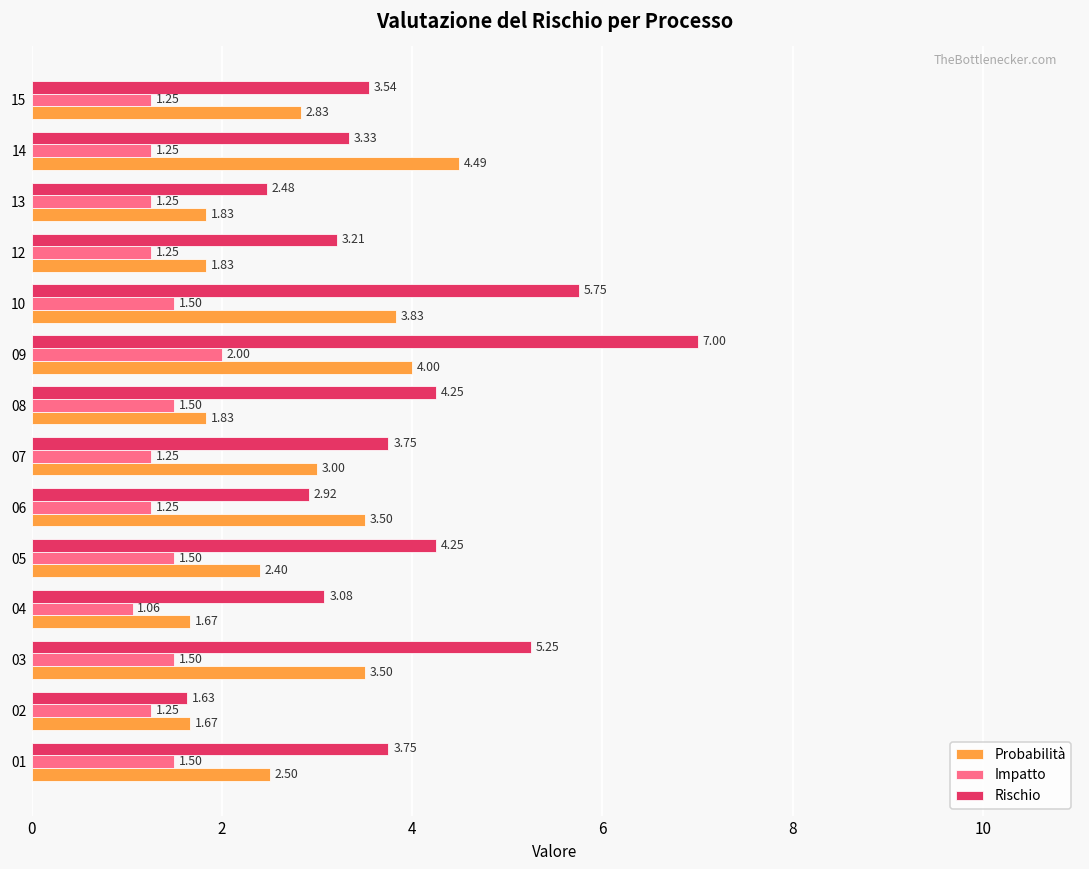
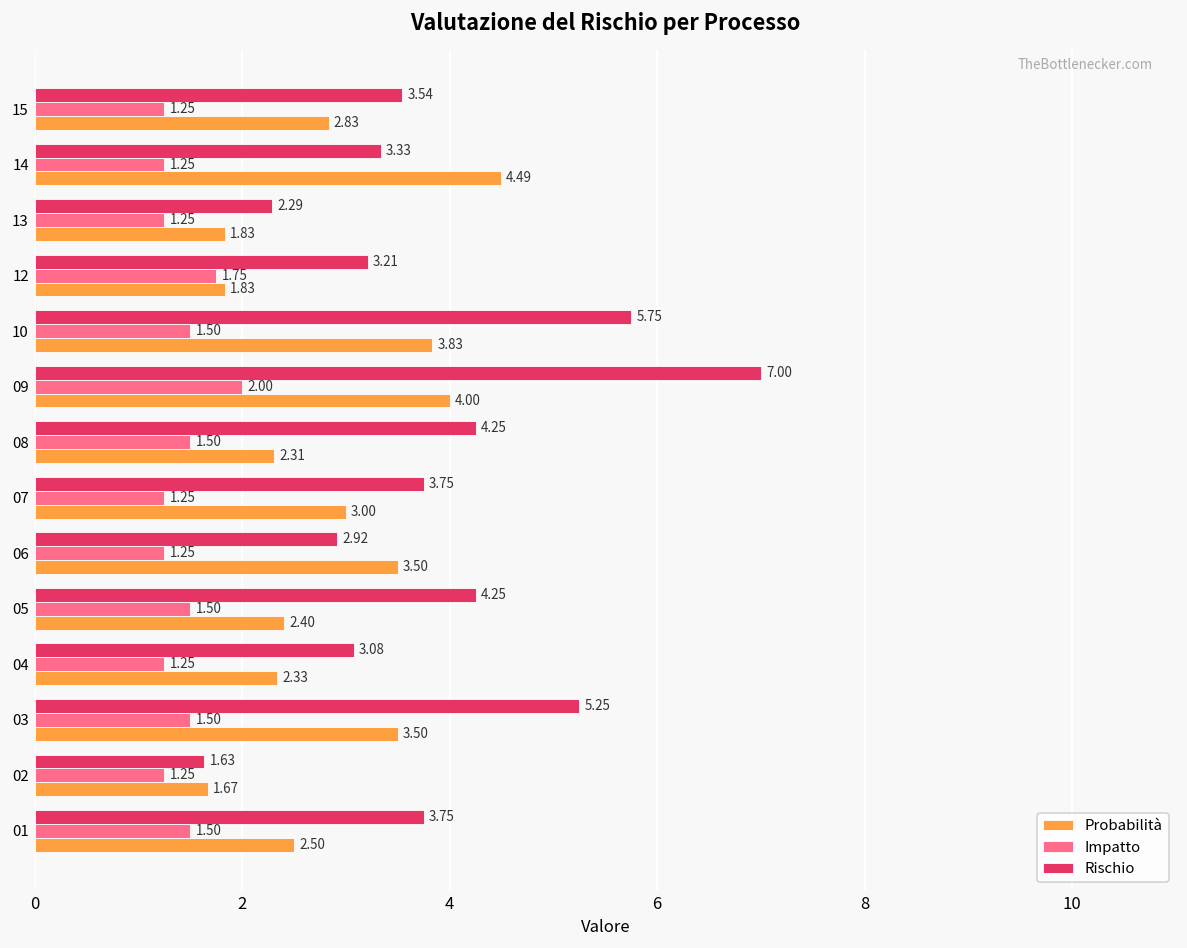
Rischio, 13: 2.48 -> 2.29
Impatto, 12: 1.25 -> 1.75
Probabilità, 08: 1.83 -> 2.31
Impatto, 04: 1.06 -> 1.25
Probabilità, 04: 1.67 -> 2.33
